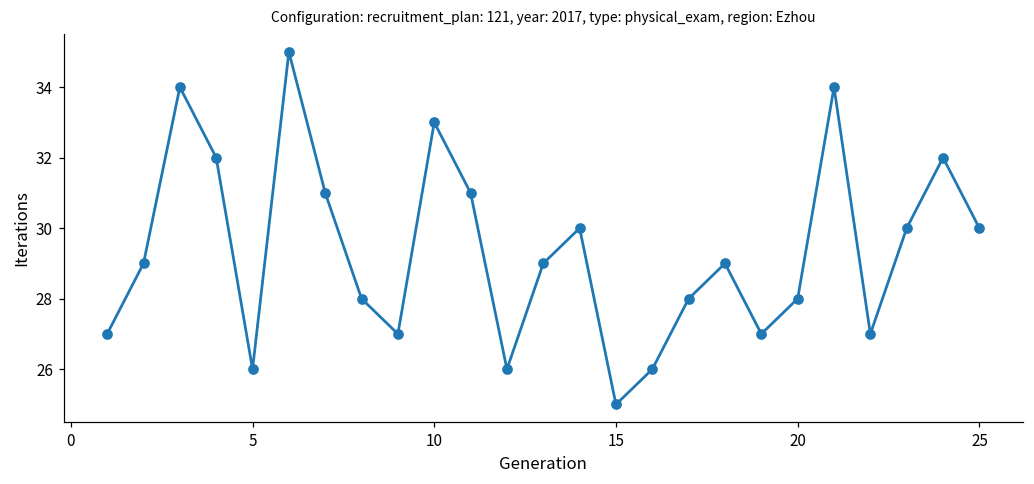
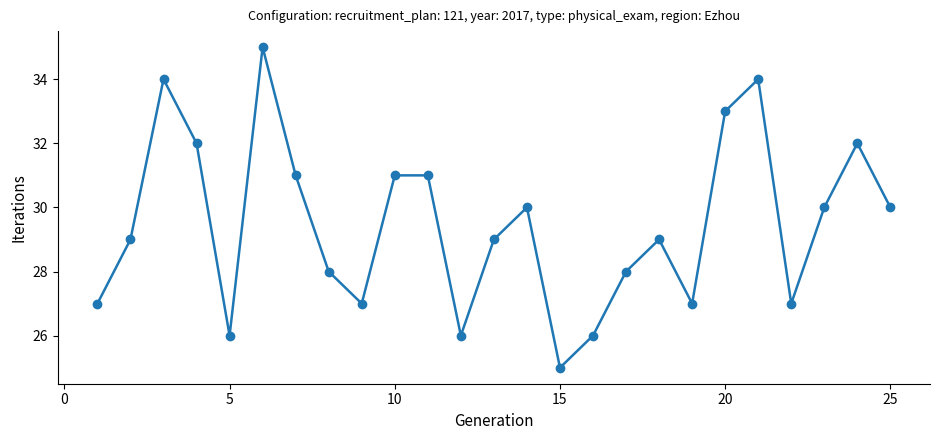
10: 33 -> 31
20: 28 -> 33
